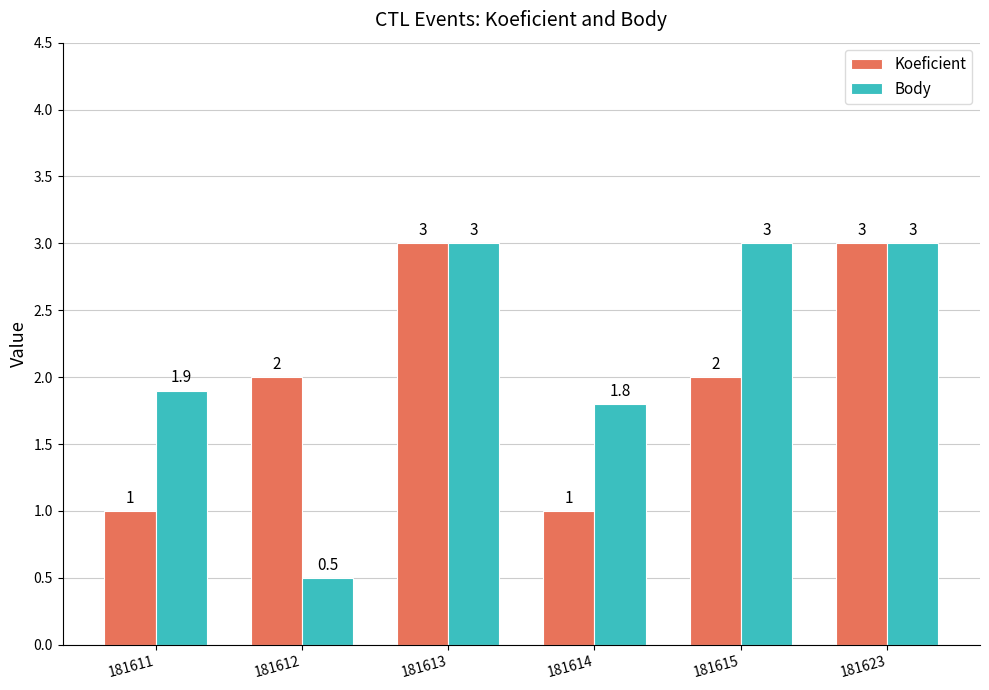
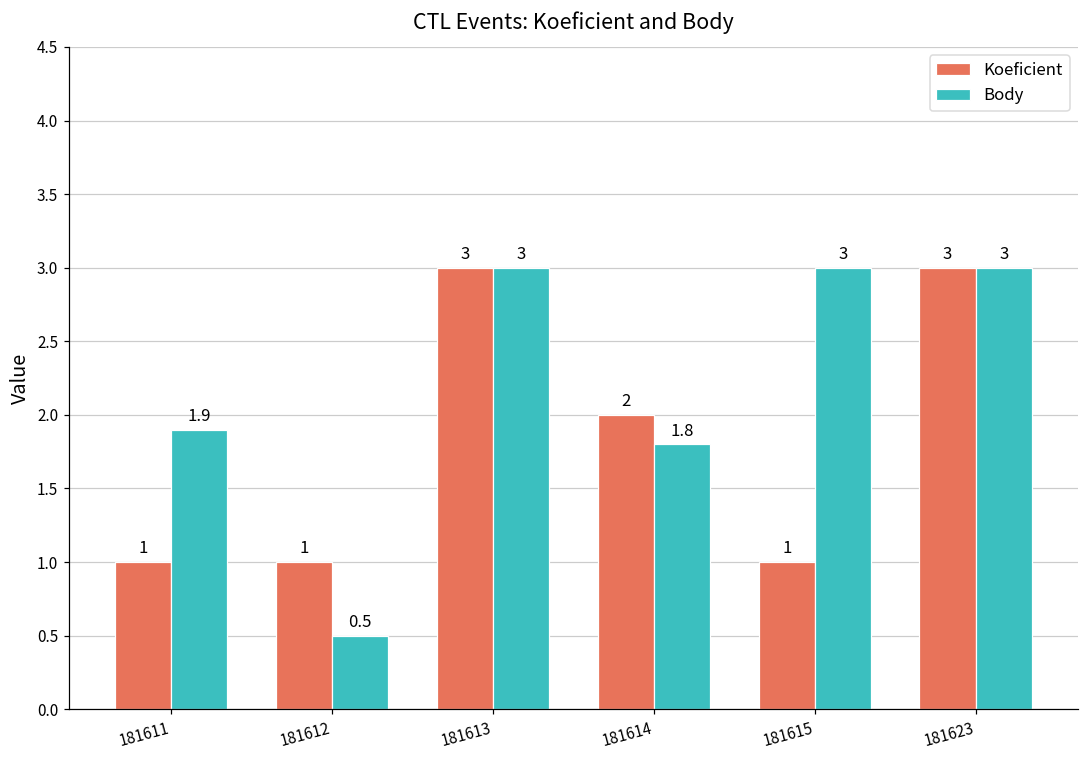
Koeficient, 181612: 2 -> 1
Koeficient, 181614: 1 -> 2
Koeficient, 181615: 2 -> 1
